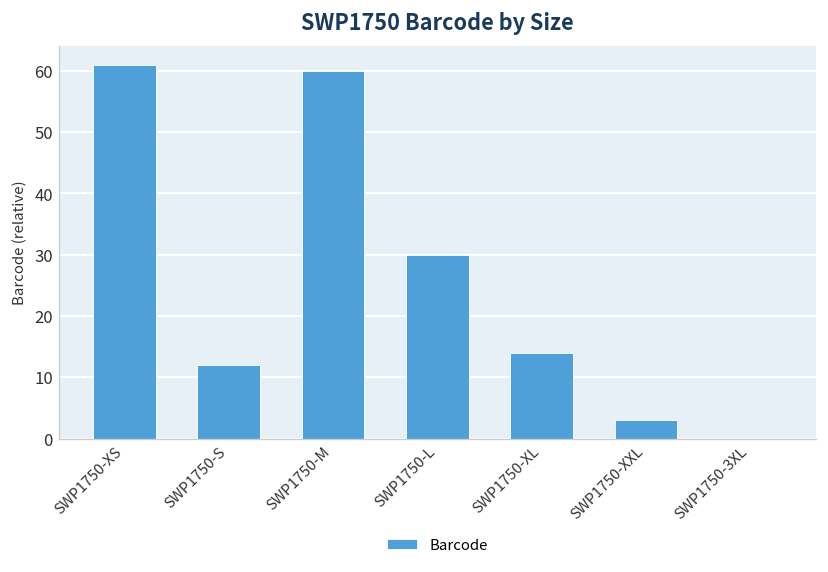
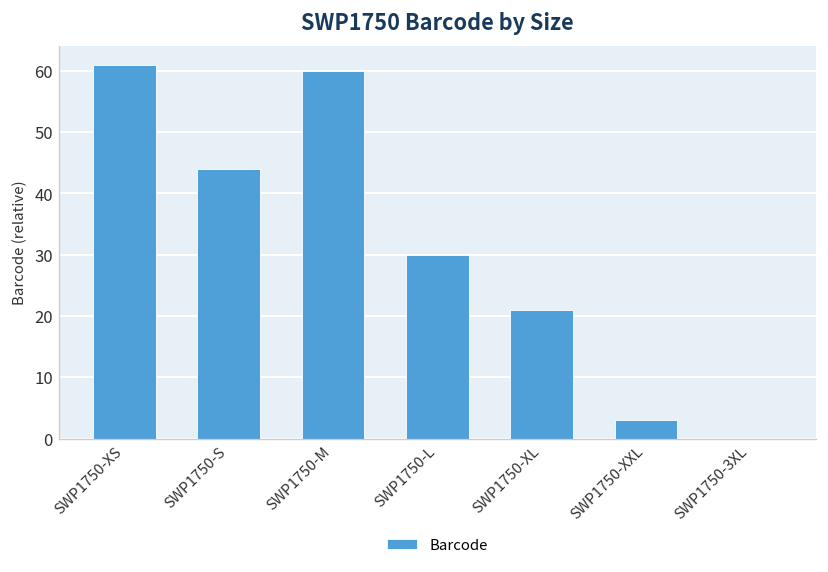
SWP1750-S: 12 -> 44
SWP1750-XL: 14 -> 21
